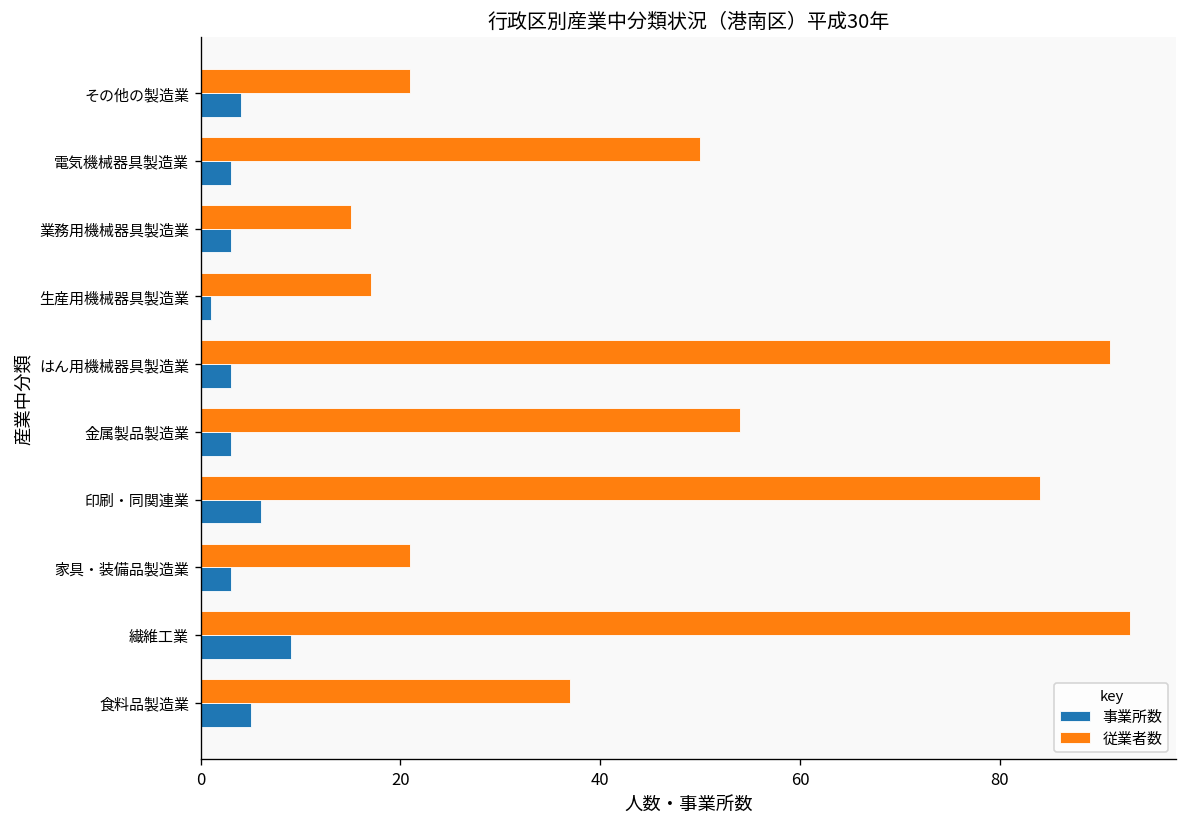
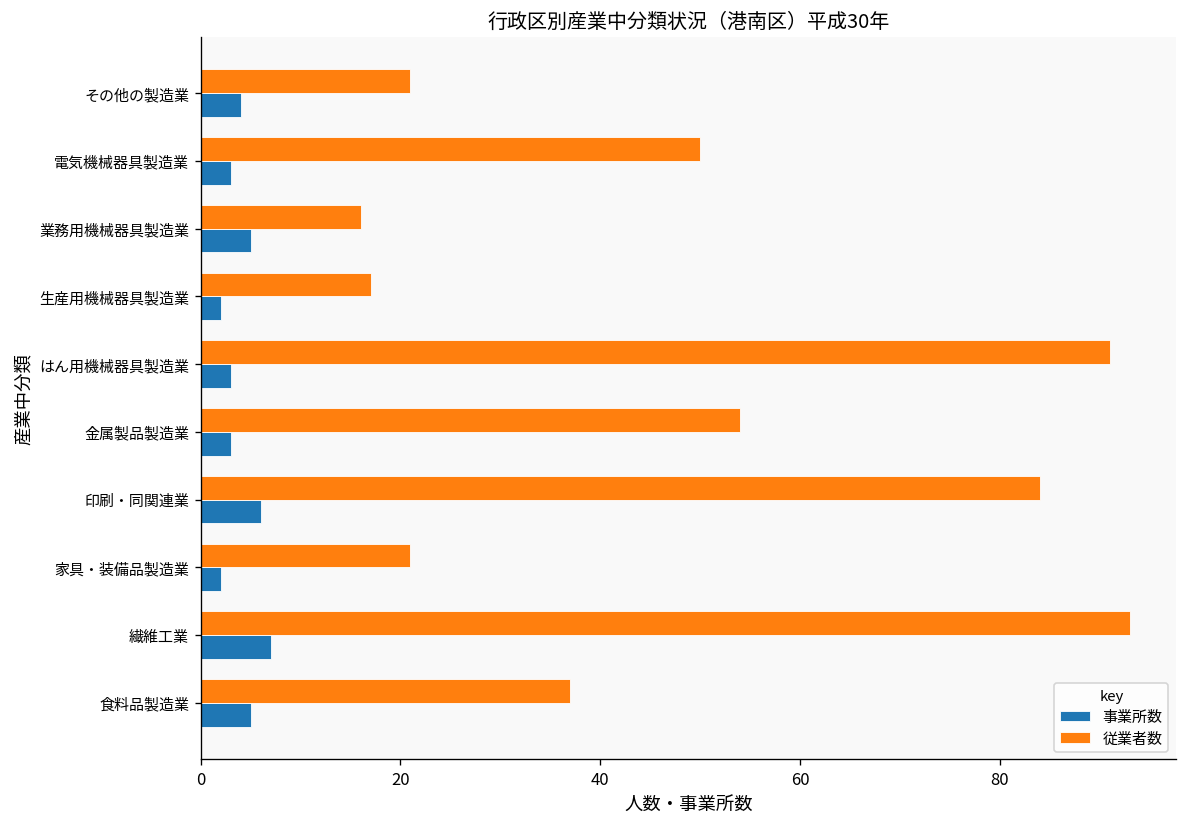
従業者数, 業務用機械器具製造業: 15 -> 16
事業所数, 業務用機械器具製造業: 3 -> 5
事業所数, 生産用機械器具製造業: 1 -> 2
事業所数, 家具・装備品製造業: 3 -> 2
事業所数, 繊維工業: 9 -> 7
